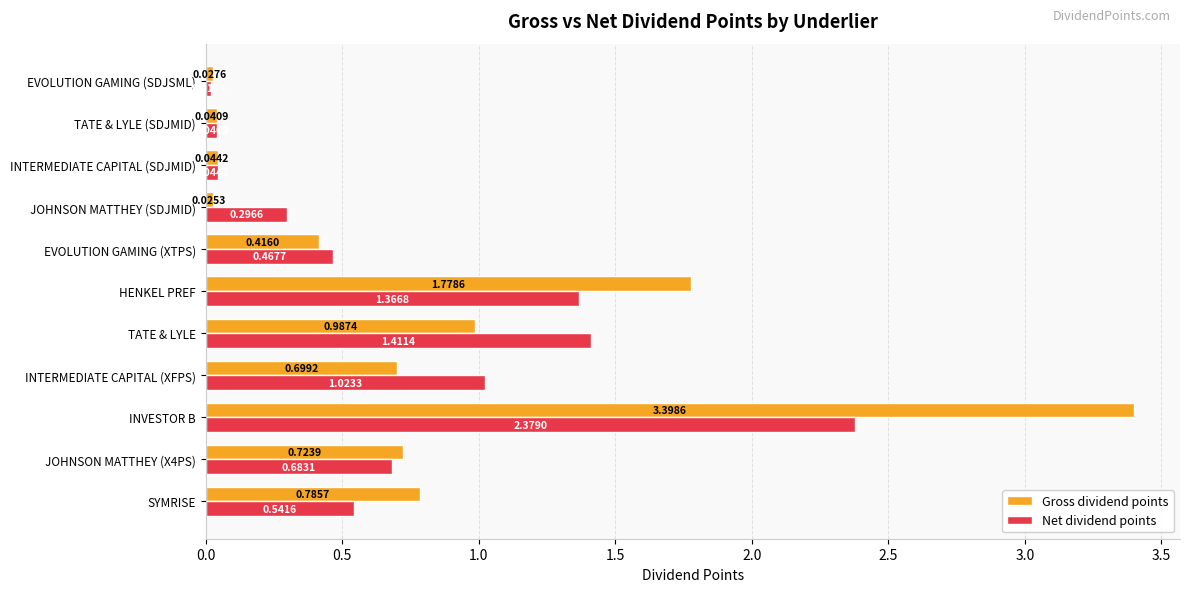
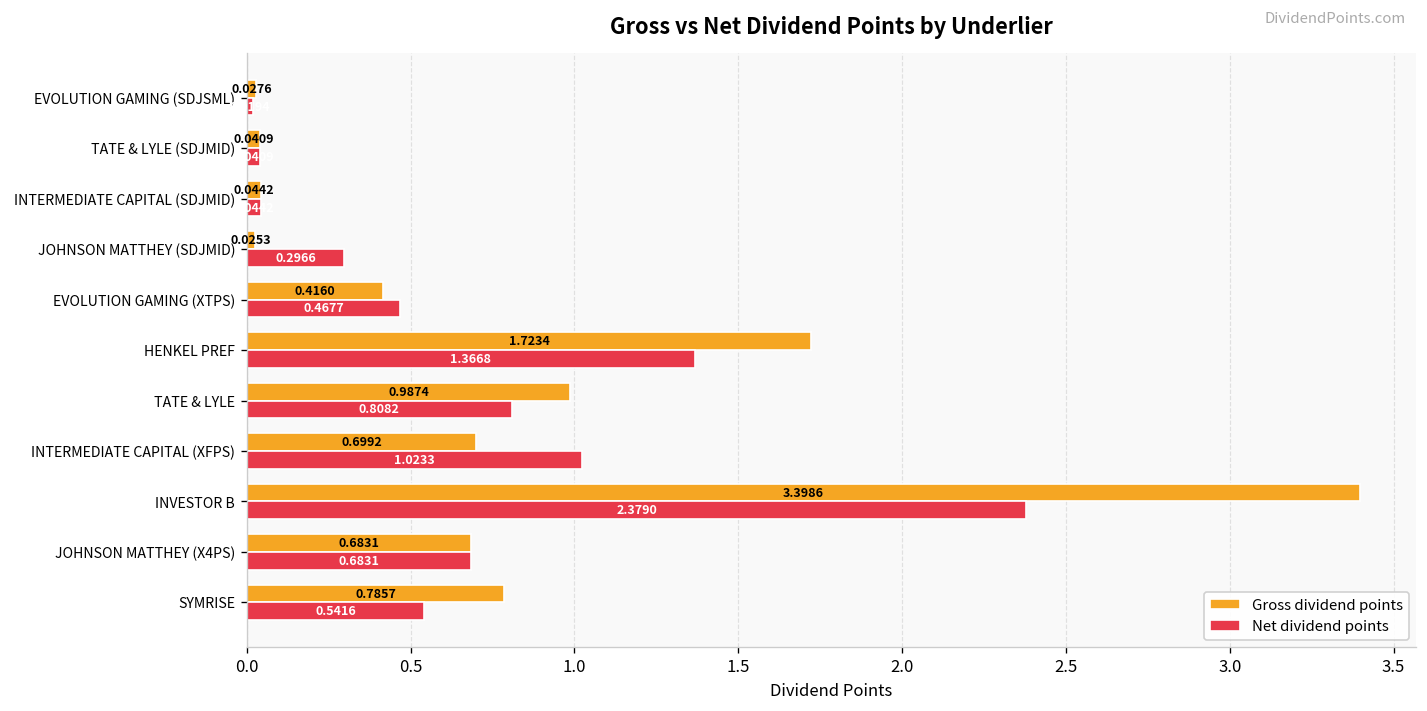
Gross dividend points, HENKEL PREF: 1.7786 -> 1.7234
Net dividend points, TATE & LYLE: 1.4114 -> 0.8082
Gross dividend points, JOHNSON MATTHEY (X4PS): 0.7239 -> 0.6831
